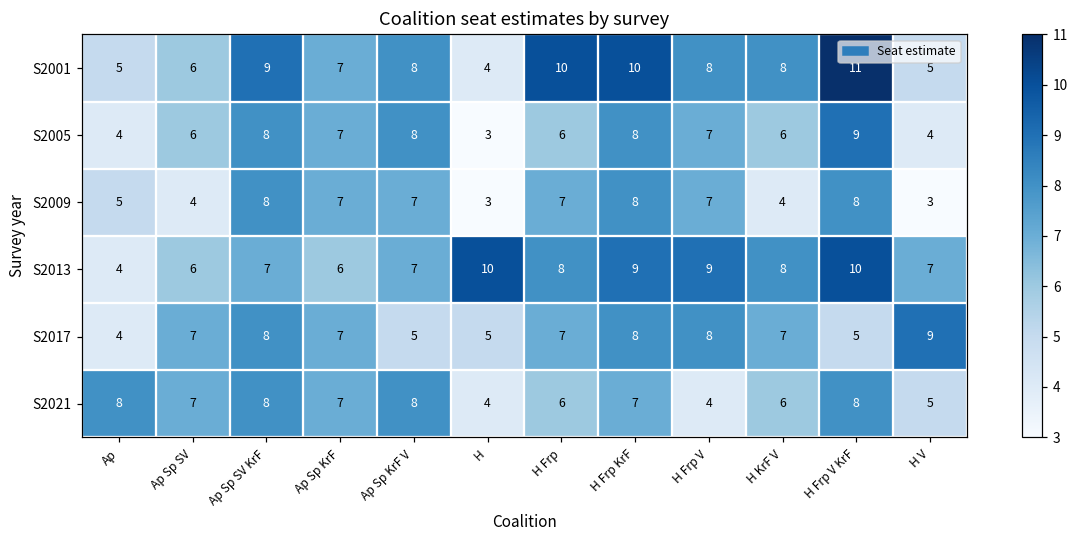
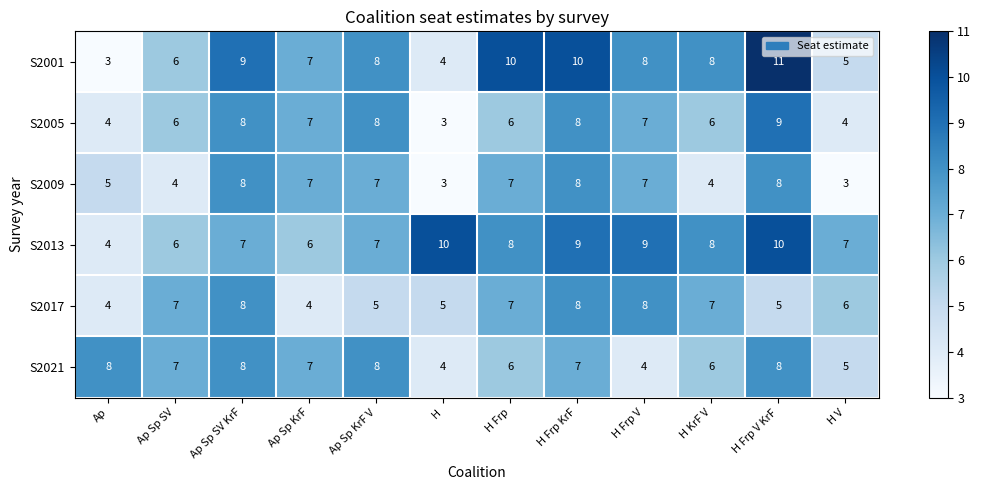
S2001, Ap: 5 -> 3
S2017, Ap Sp KrF: 7 -> 4
S2017, H V: 9 -> 6
